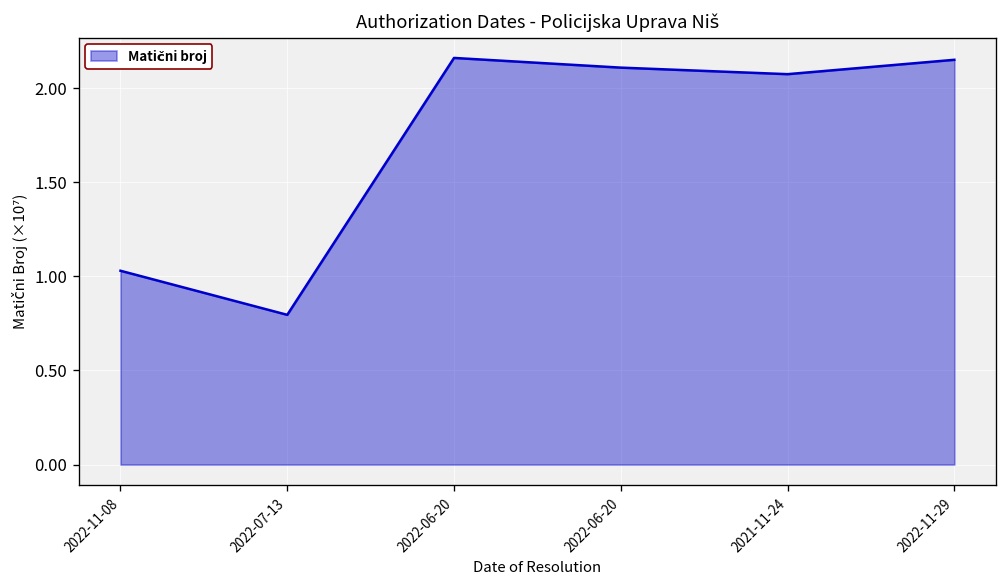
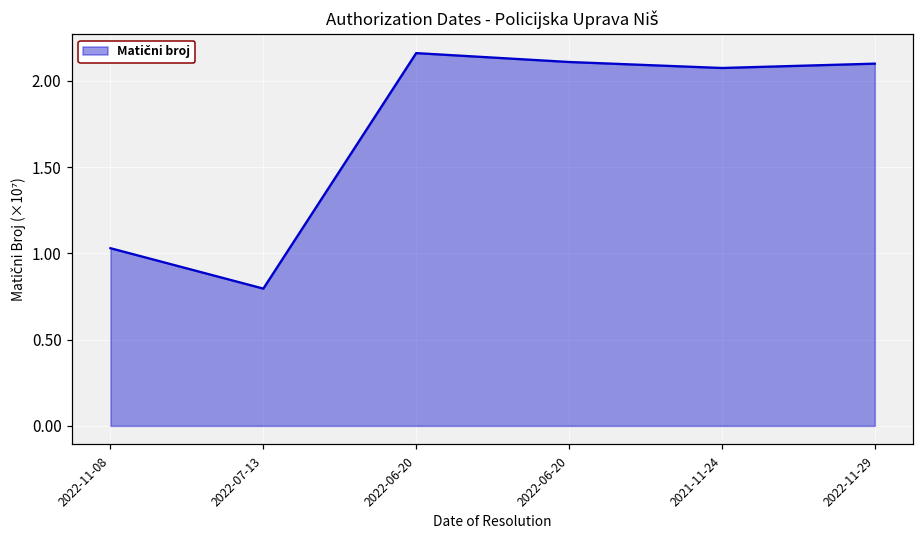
2022-11-29: 2.15 -> 2.10
